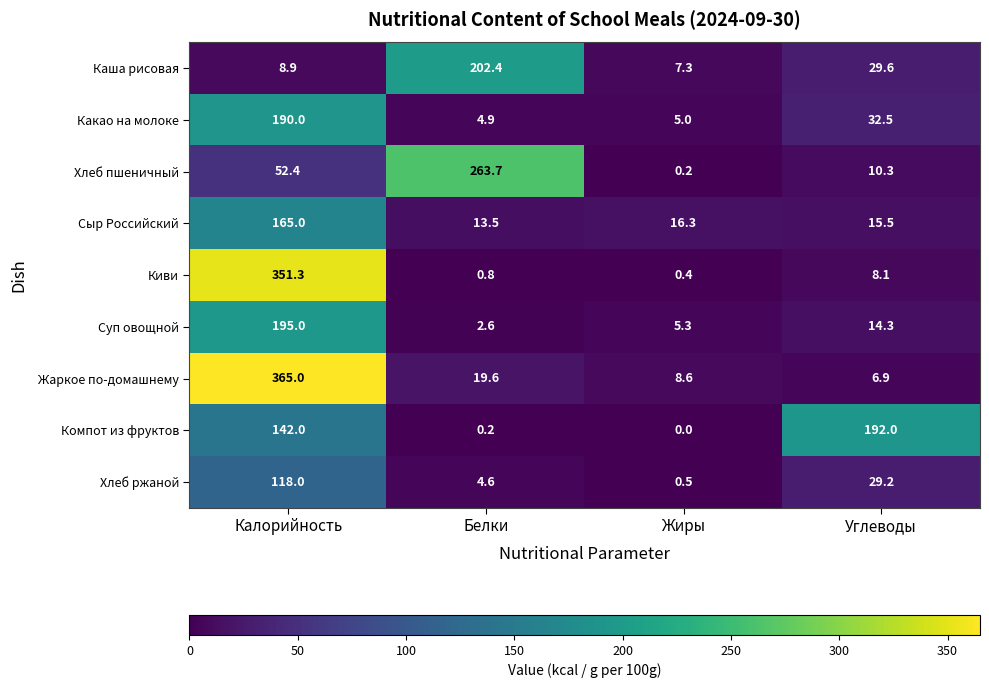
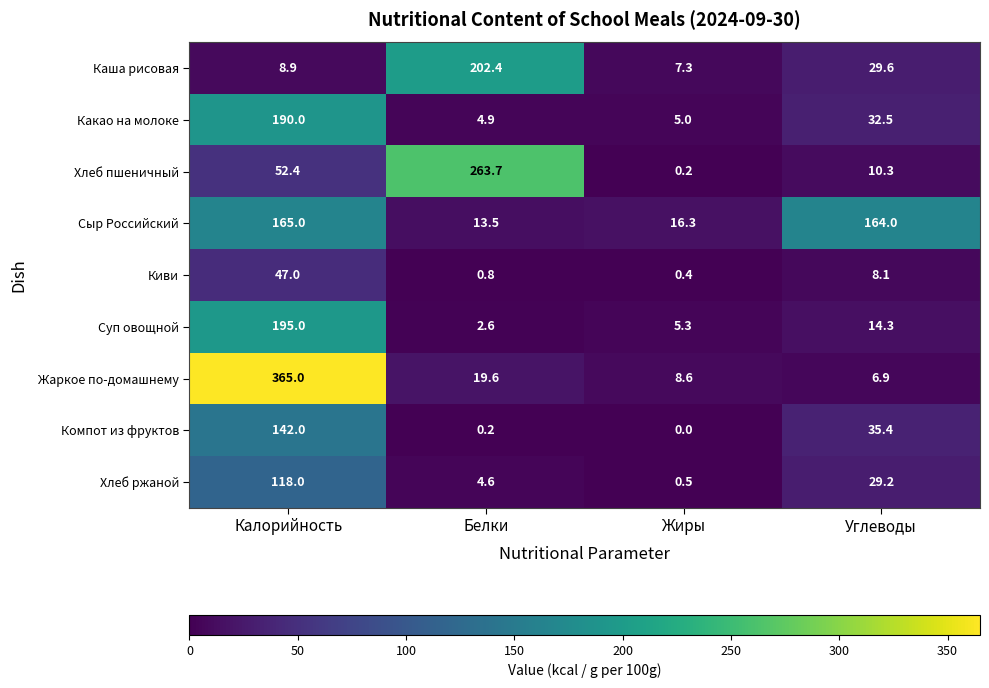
Сыр Российский, Углеводы: 15.5 -> 164.0
Киви, Калорийность: 351.3 -> 47.0
Компот из фруктов, Углеводы: 192.0 -> 35.4
